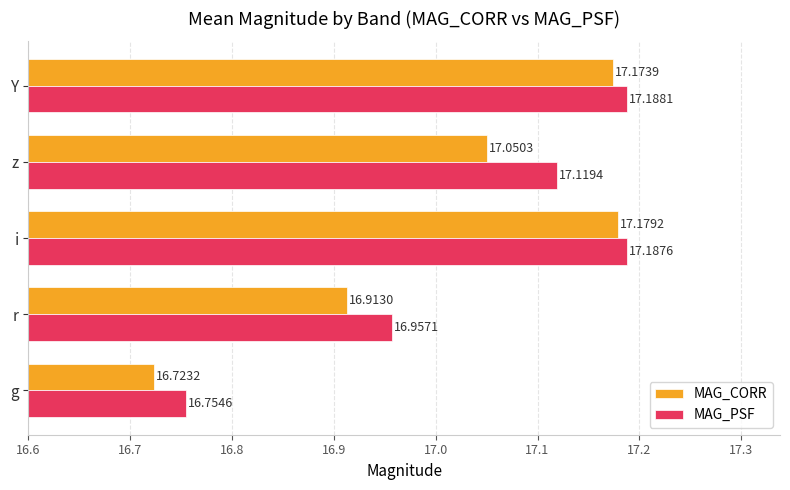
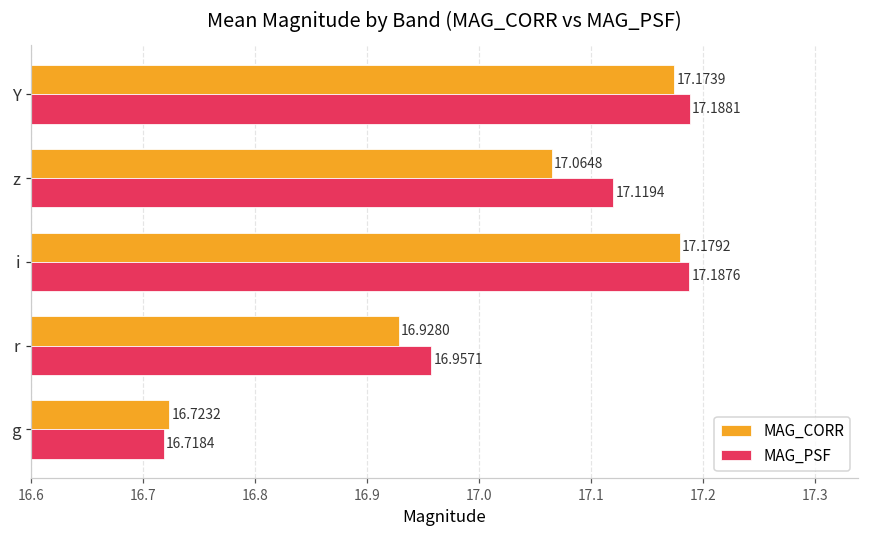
MAG_CORR, z: 17.0503 -> 17.0648
MAG_CORR, r: 16.9130 -> 16.9280
MAG_PSF, g: 16.7546 -> 16.7184
